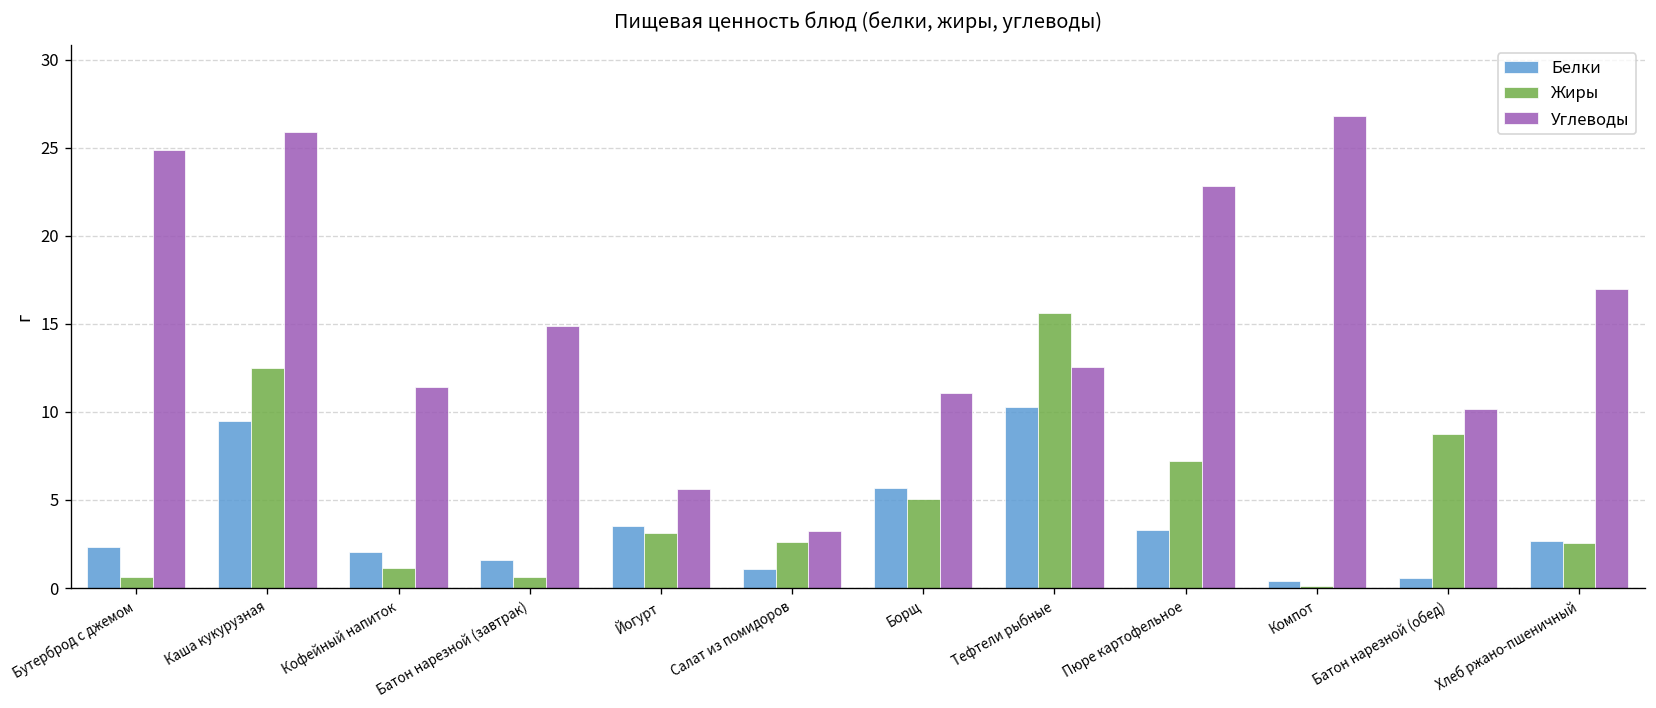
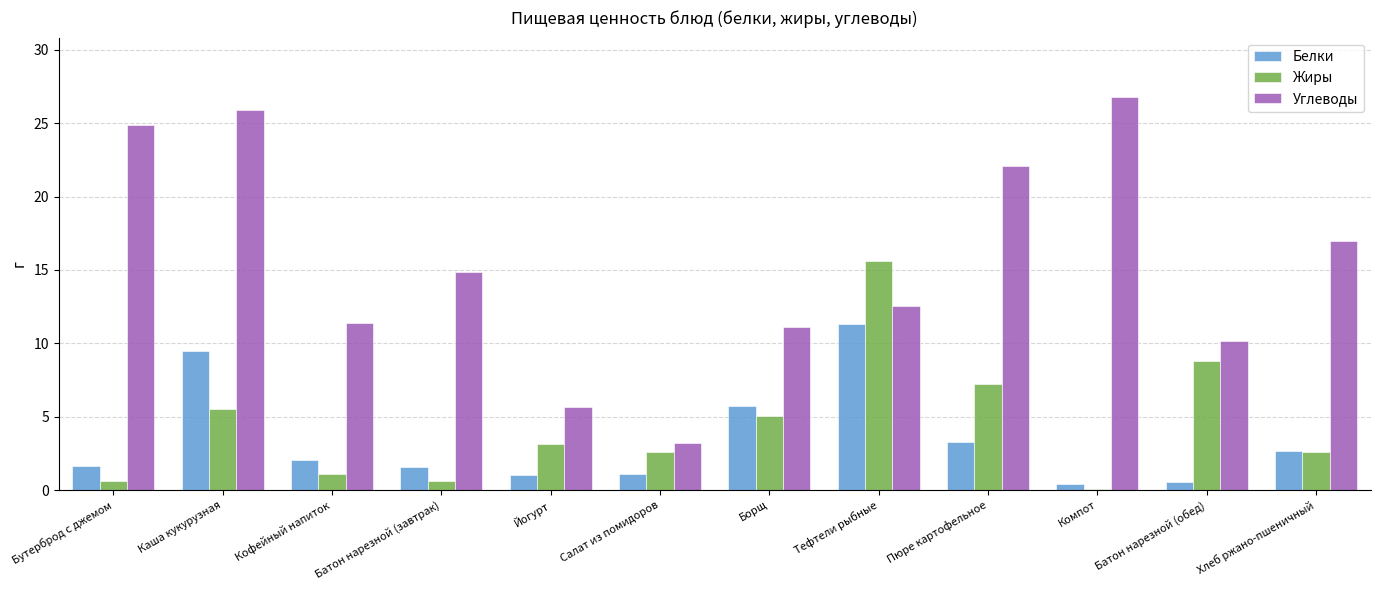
Белки, Бутерброд с джемом: 2.3 -> 1.6
Жиры, Каша кукурузная: 12.5 -> 5.5
Белки, Йогурт: 3.5 -> 1.0
Белки, Тефтели рыбные: 10.3 -> 11.3
Углеводы, Пюре картофельное: 22.8 -> 22.1
